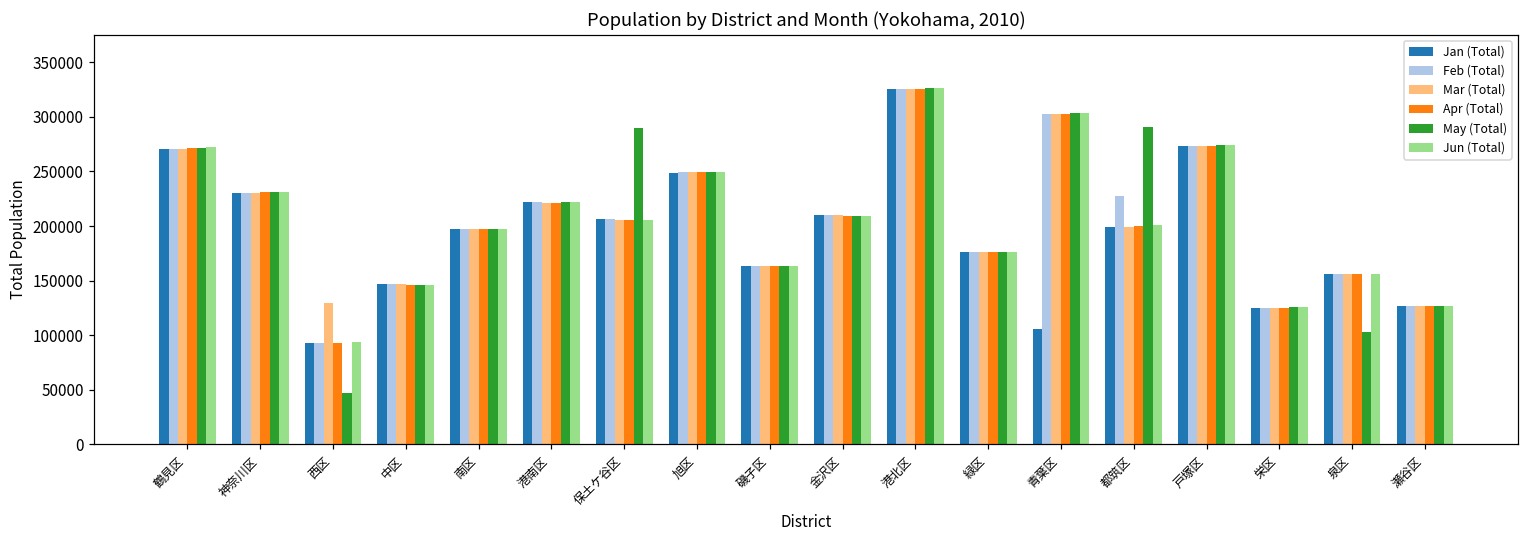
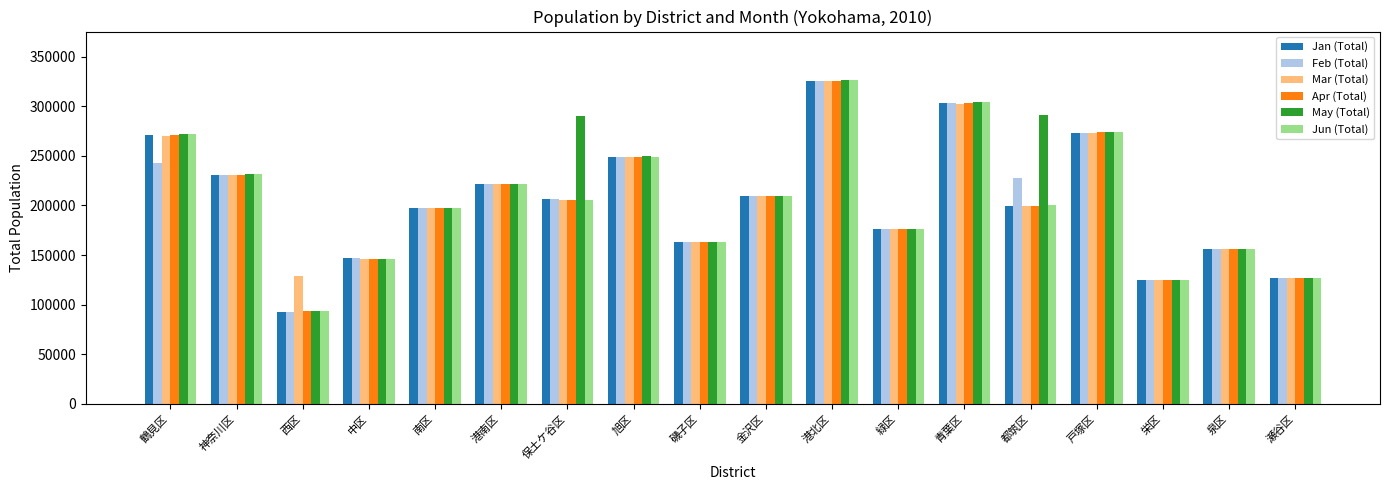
Feb (Total), 鶴見区: 270000 -> 240000
May (Total), 西区: 50000 -> 90000
Jan (Total), 青葉区: 110000 -> 300000
May (Total), 泉区: 100000 -> 160000
